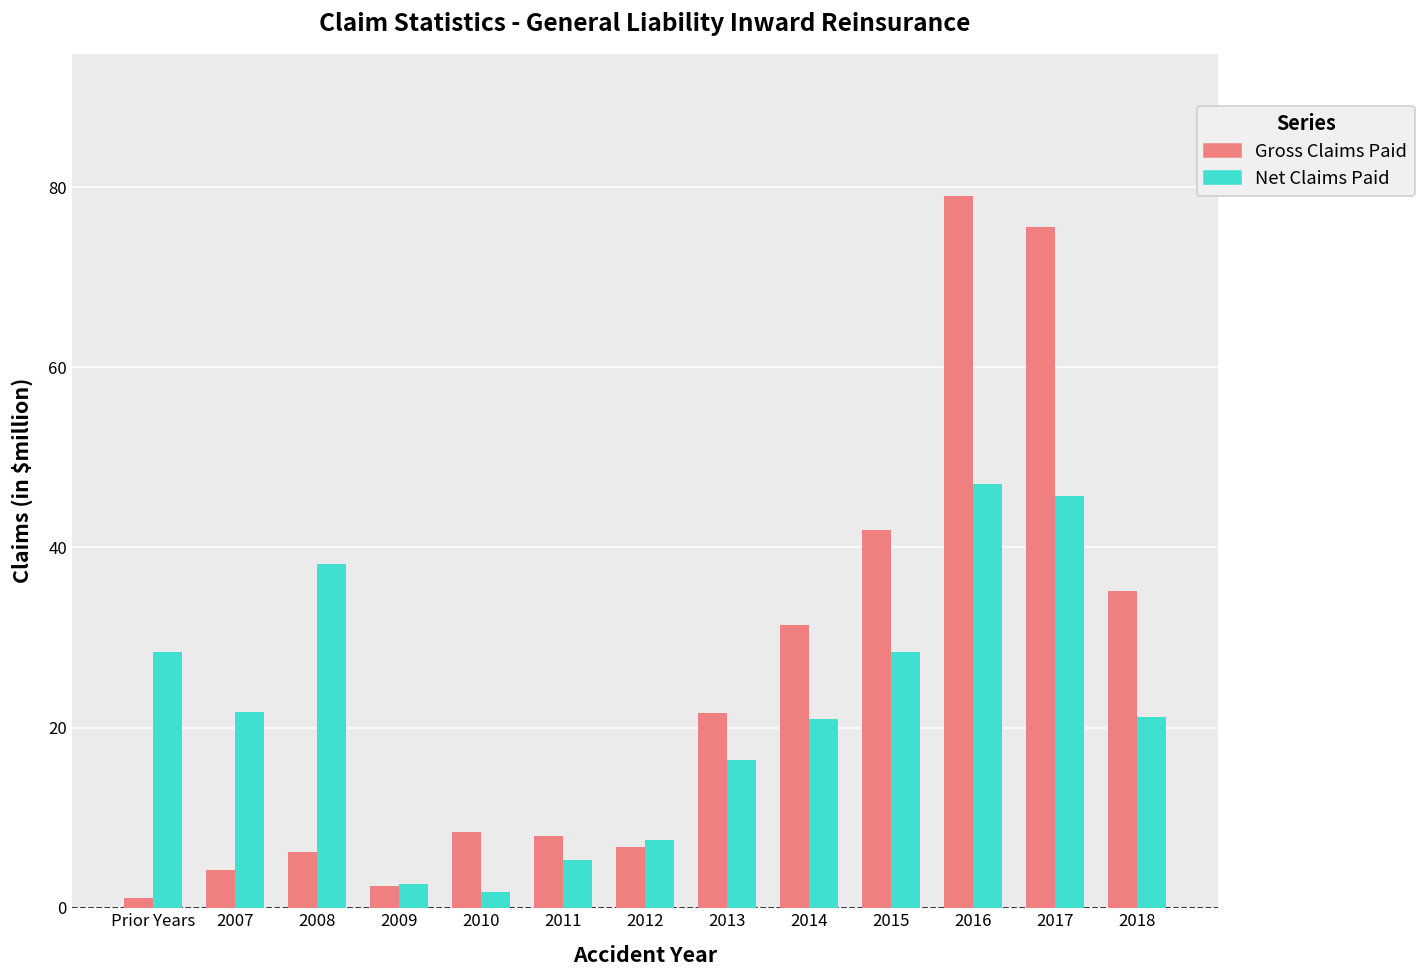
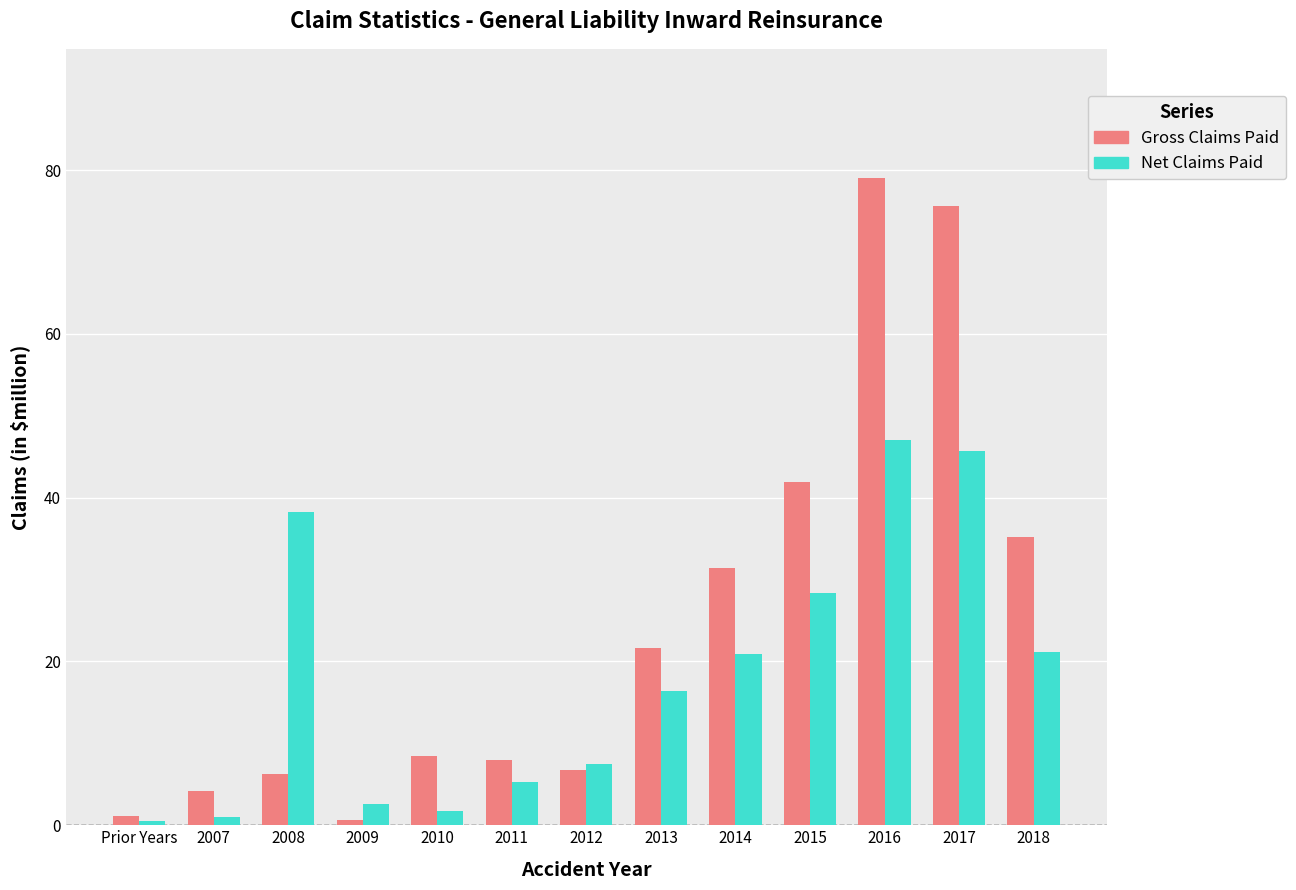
Net Claims Paid, Prior Years: 28 -> 1
Net Claims Paid, 2007: 22 -> 1
Gross Claims Paid, 2009: 2 -> 1
